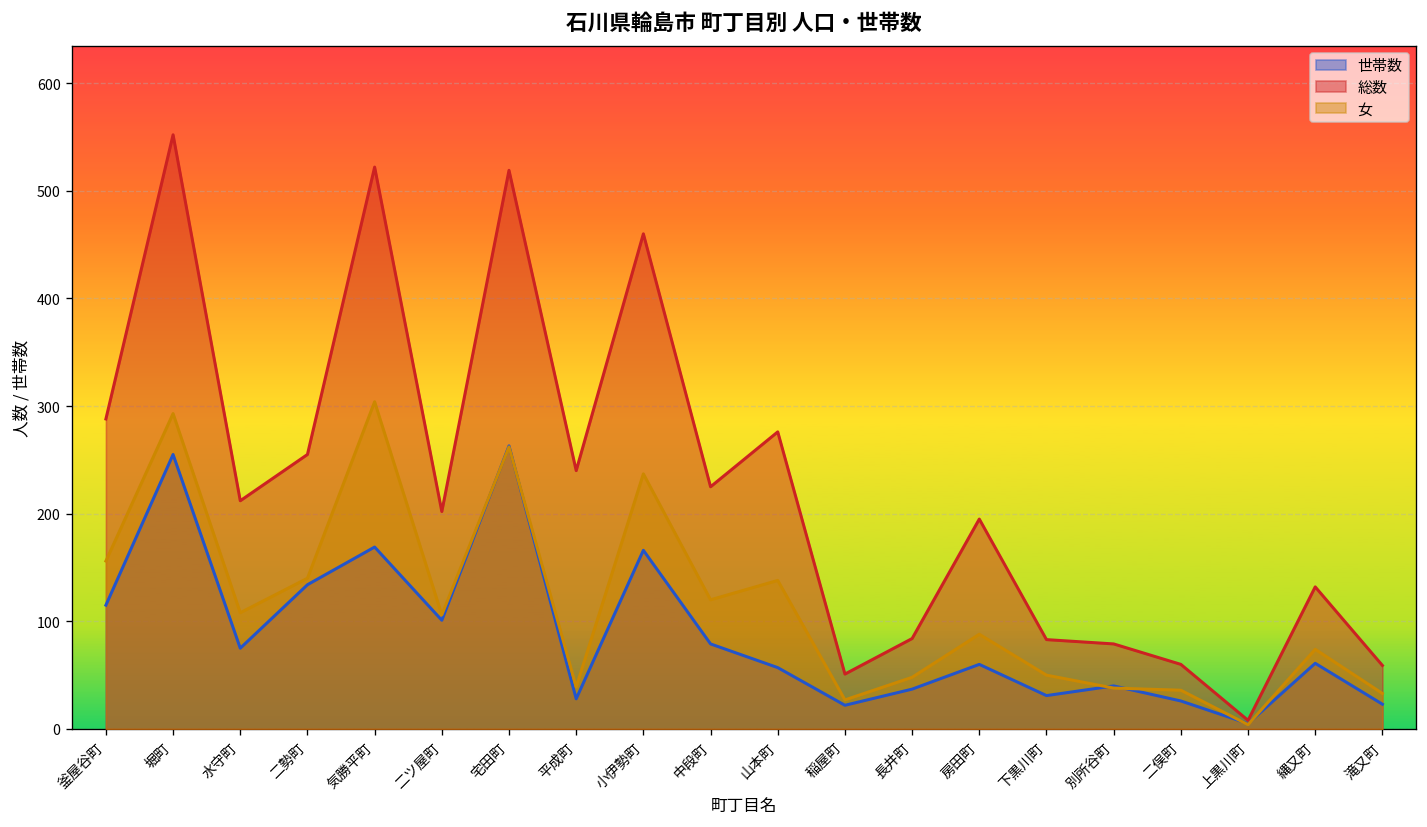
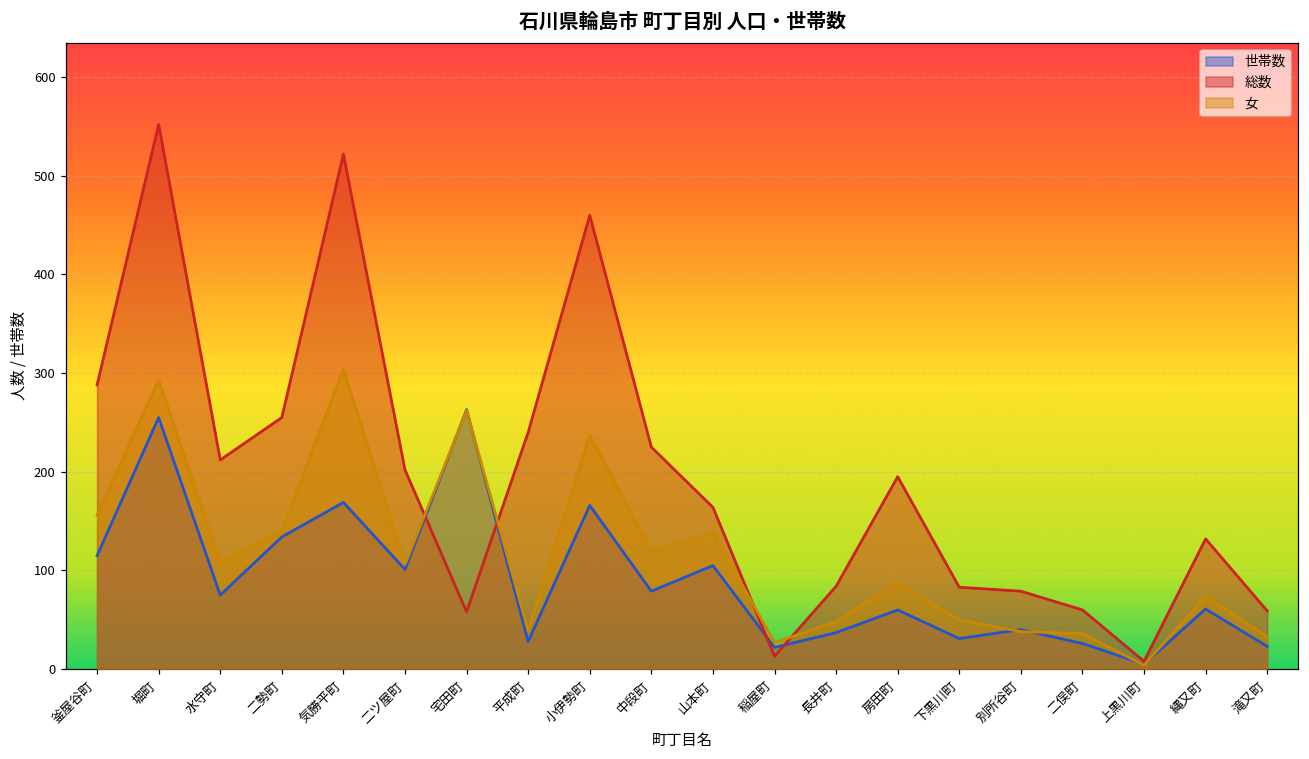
総数, 宅田町: 520 -> 60
世帯数, 山本町: 60 -> 110
総数, 山本町: 280 -> 160
総数, 稲屋町: 50 -> 10
